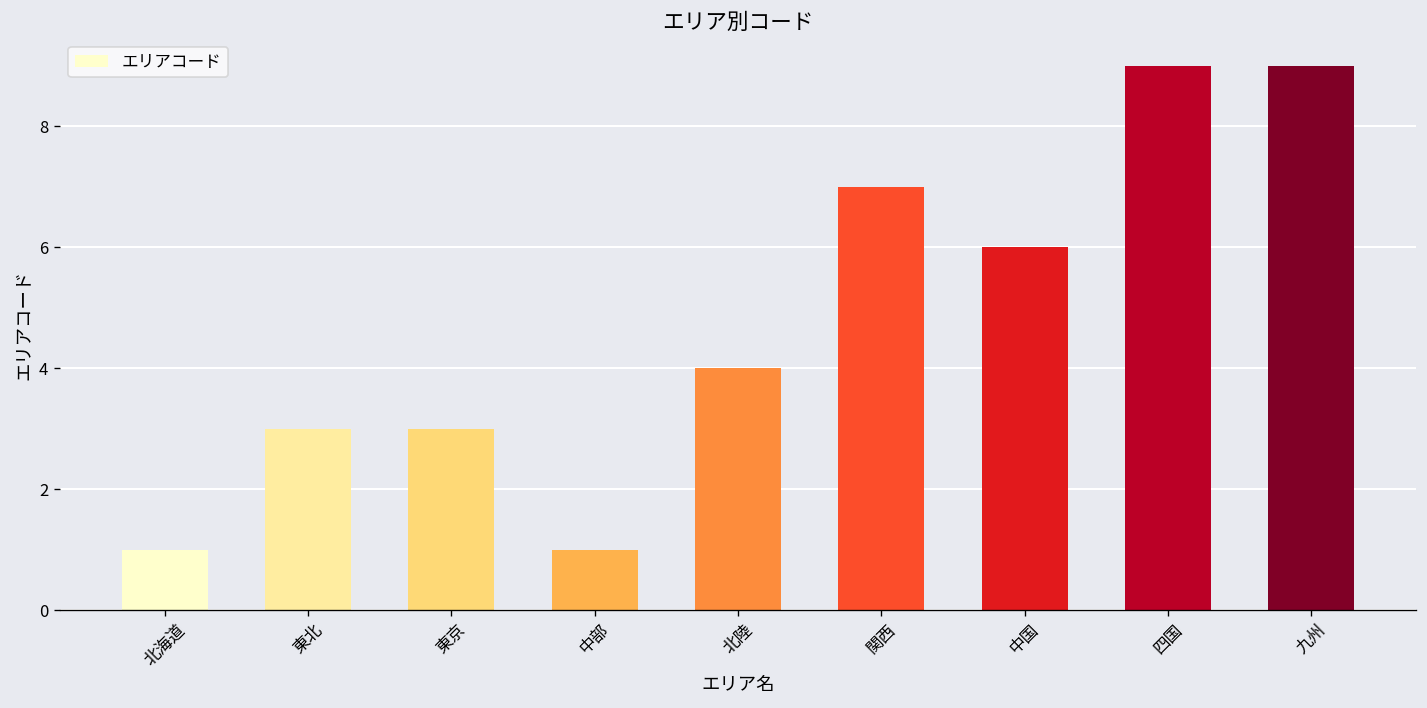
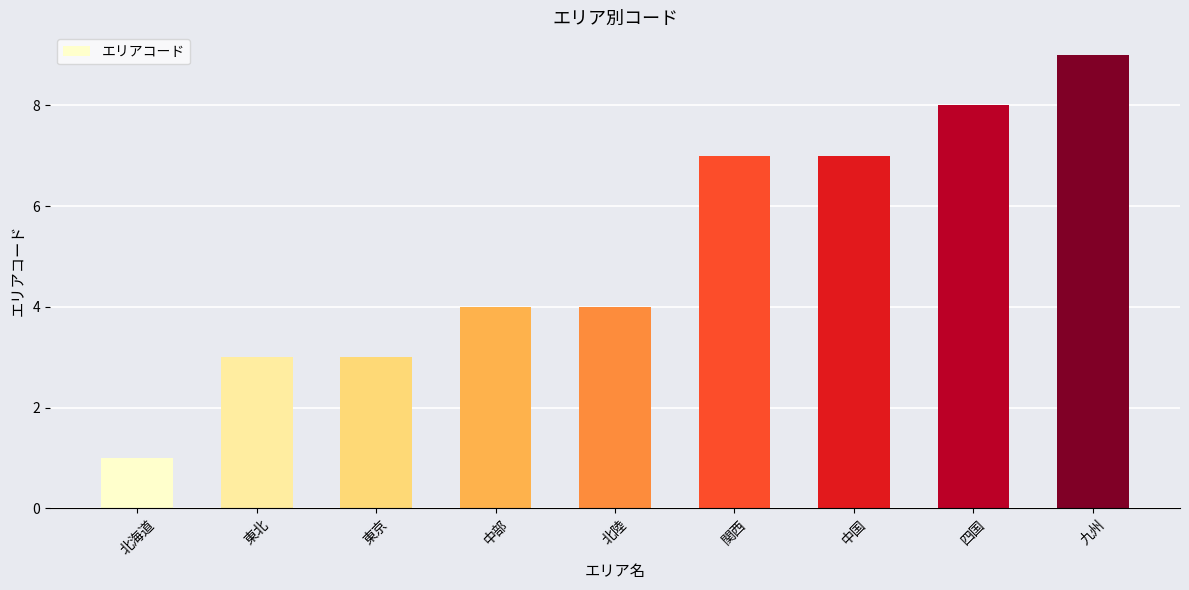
中部: 1 -> 4
中国: 6 -> 7
四国: 9 -> 8
